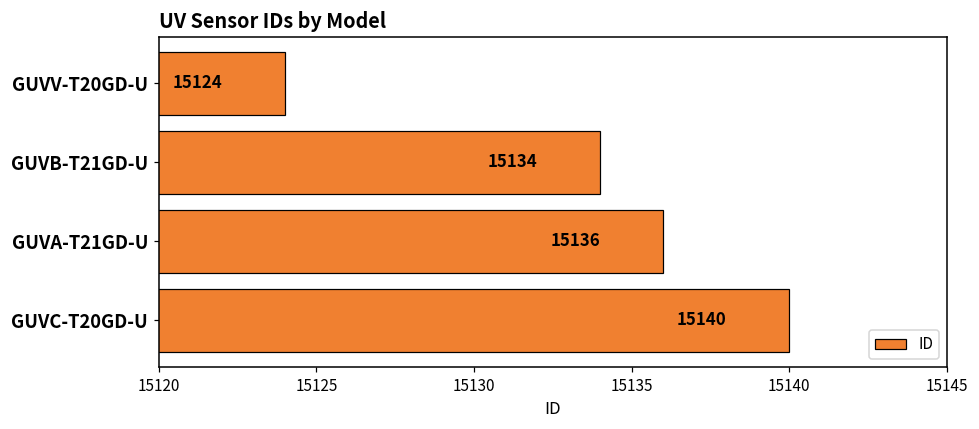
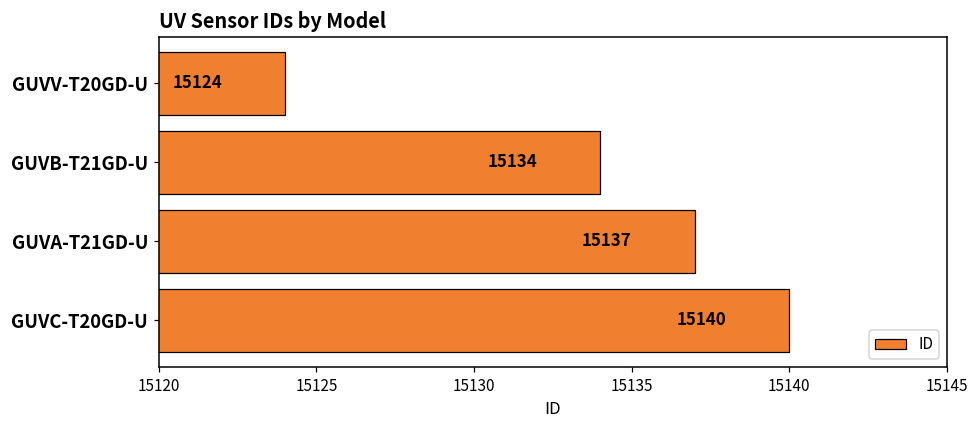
GUVA-T21GD-U: 15136 -> 15137
